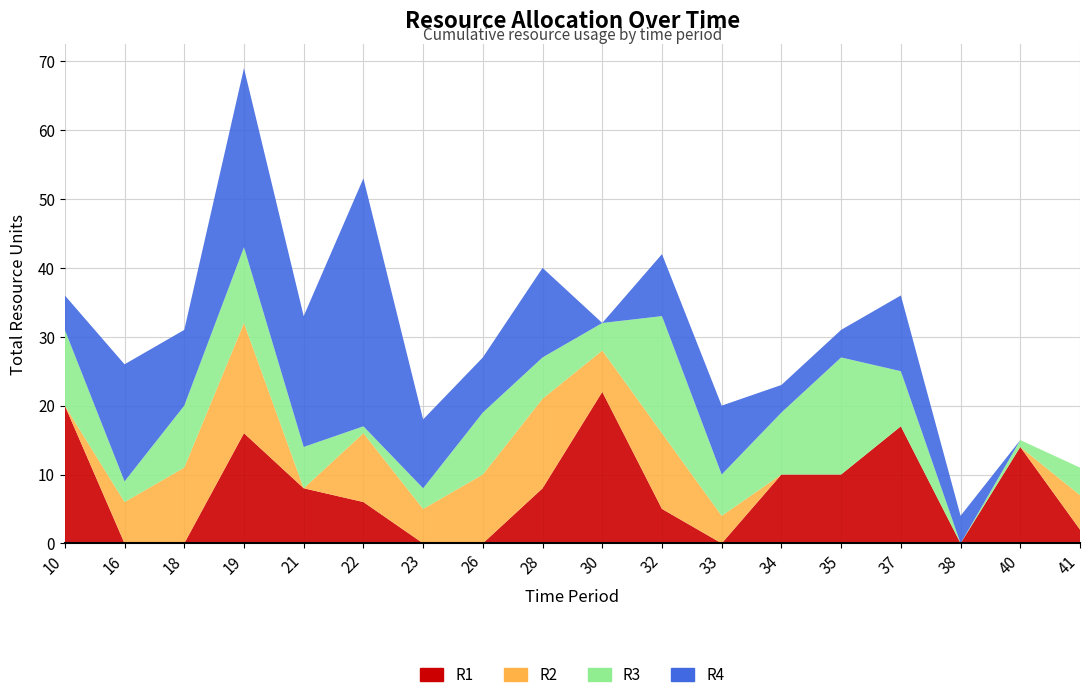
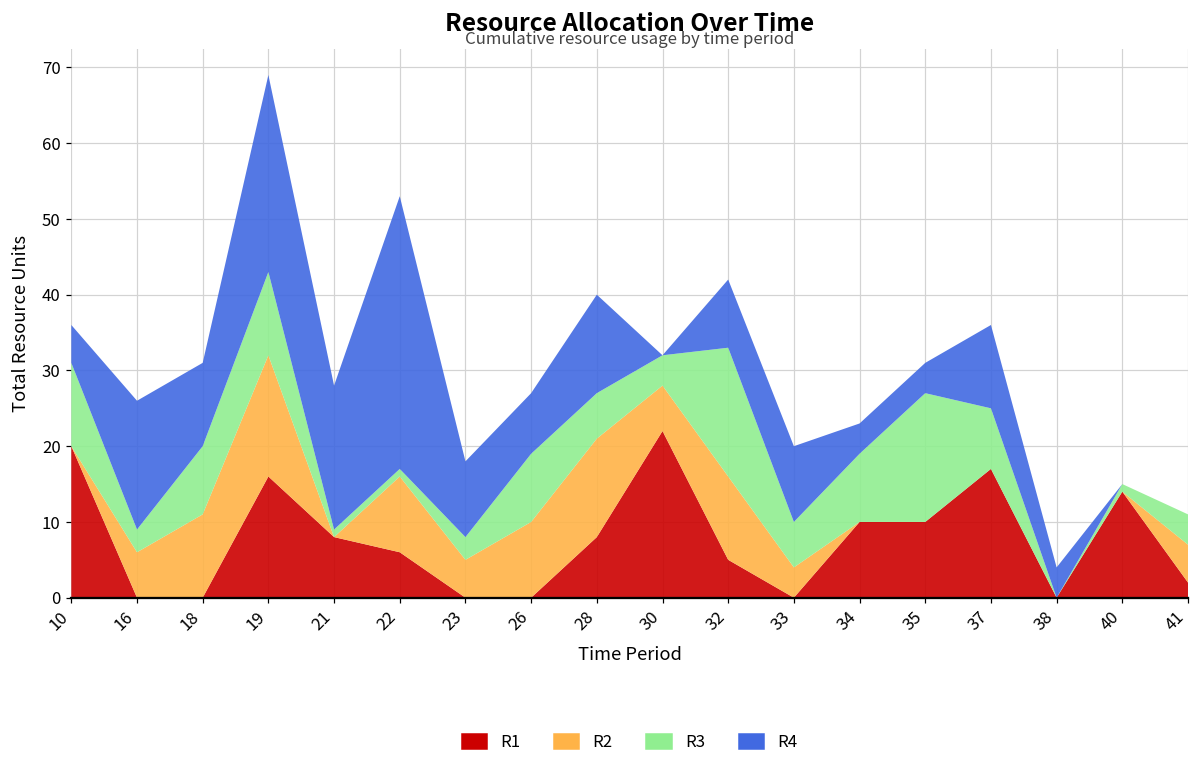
R3, 21: 6 -> 1
